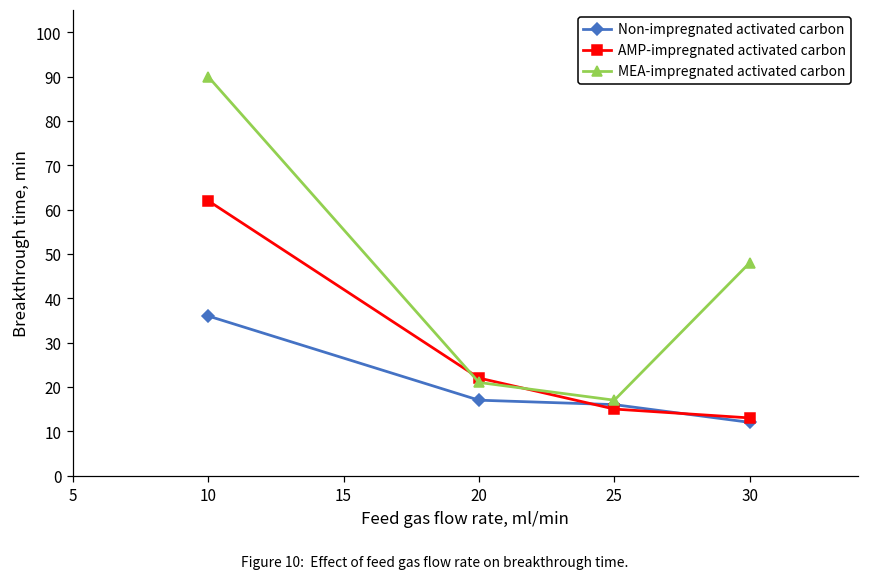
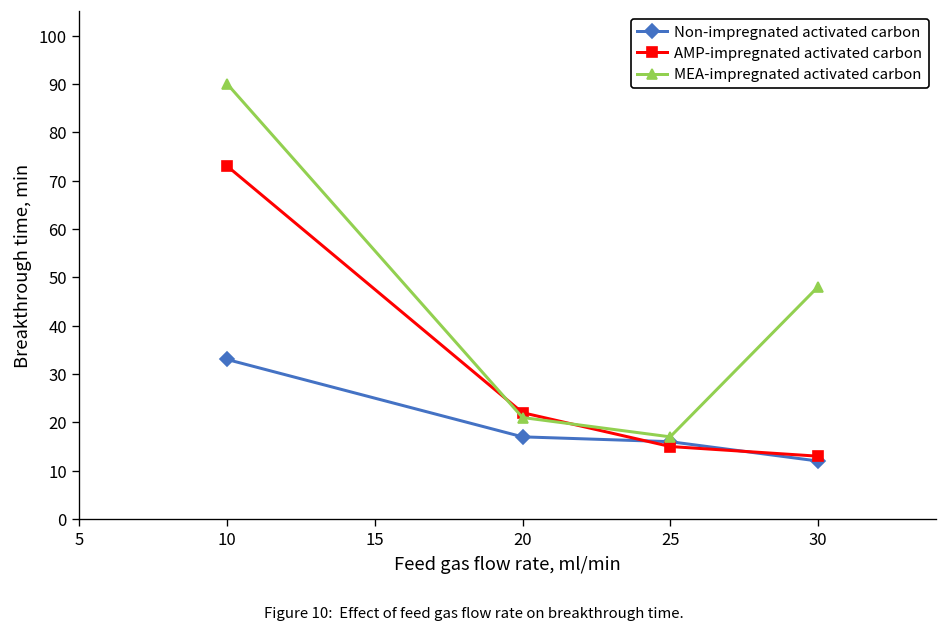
Non-impregnated activated carbon, 10: 36 -> 33
AMP-impregnated activated carbon, 10: 62 -> 73
